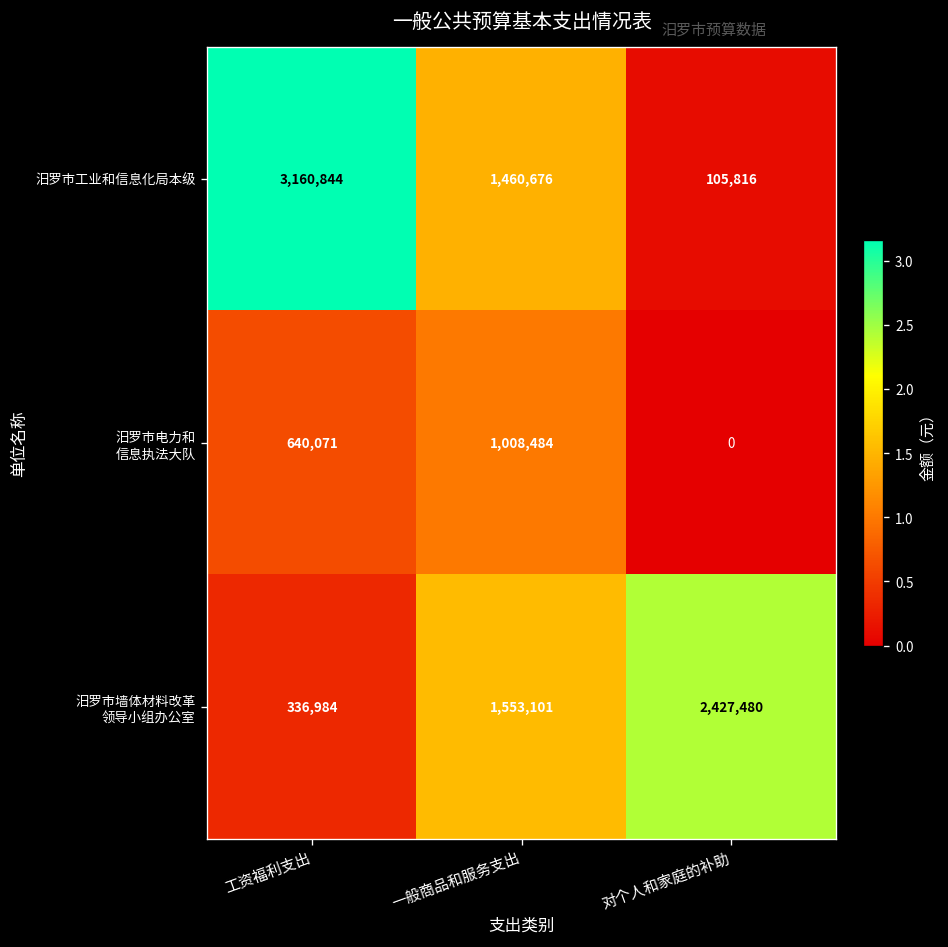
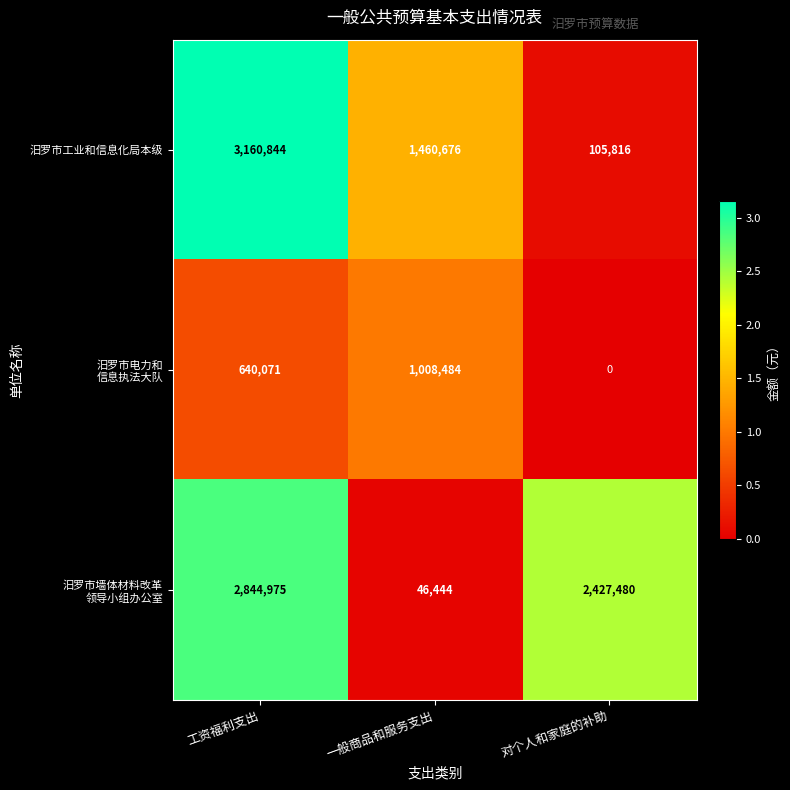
汨罗市墙体材料改革 领导小组办公室, 工资福利支出: 336,984 -> 2,844,975
汨罗市墙体材料改革 领导小组办公室, 一般商品和服务支出: 1,553,101 -> 46,444
